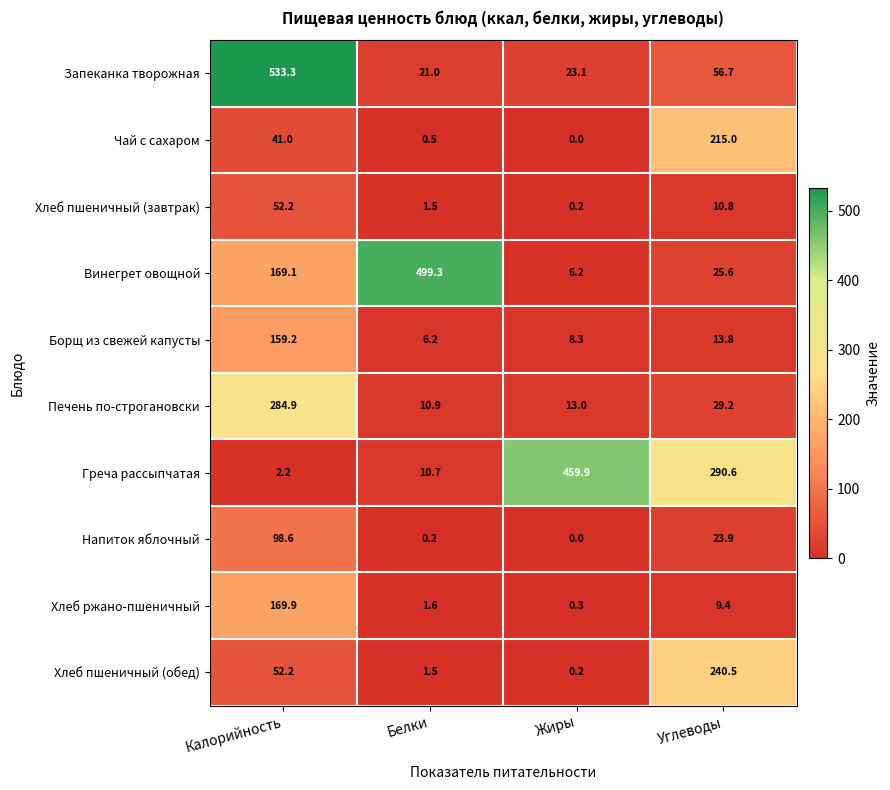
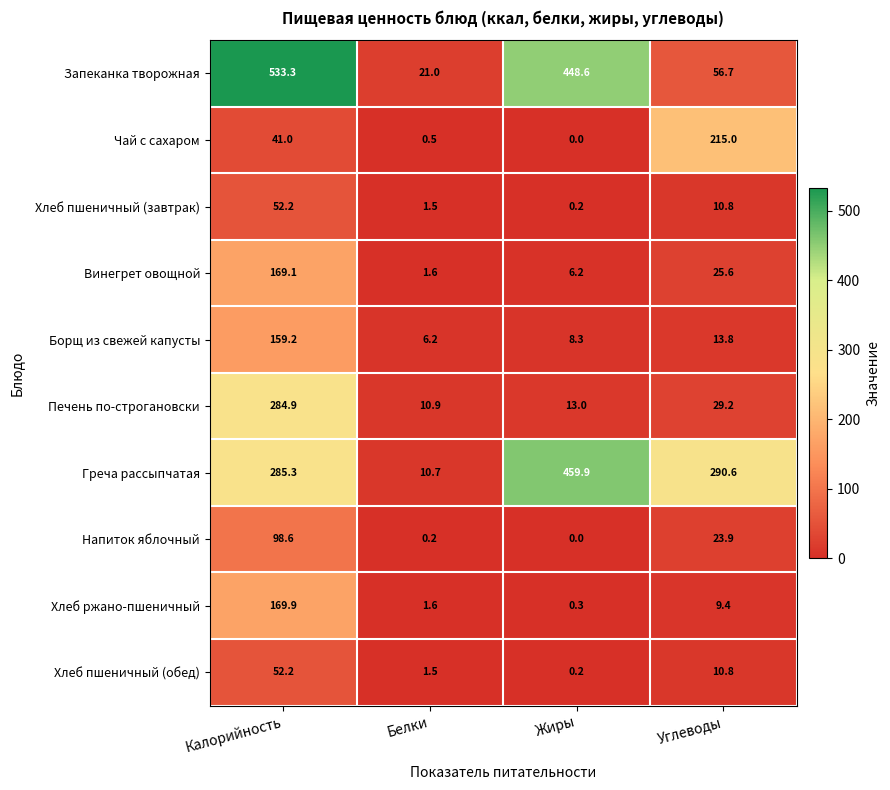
Запеканка творожная, Жиры: 23.1 -> 448.6
Винегрет овощной, Белки: 499.3 -> 1.6
Греча рассыпчатая, Калорийность: 2.2 -> 285.3
Хлеб пшеничный (обед), Углеводы: 240.5 -> 10.8
